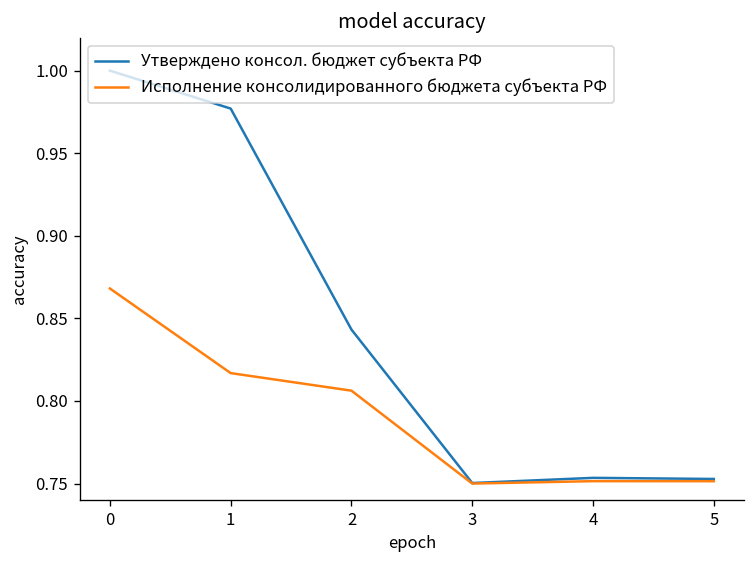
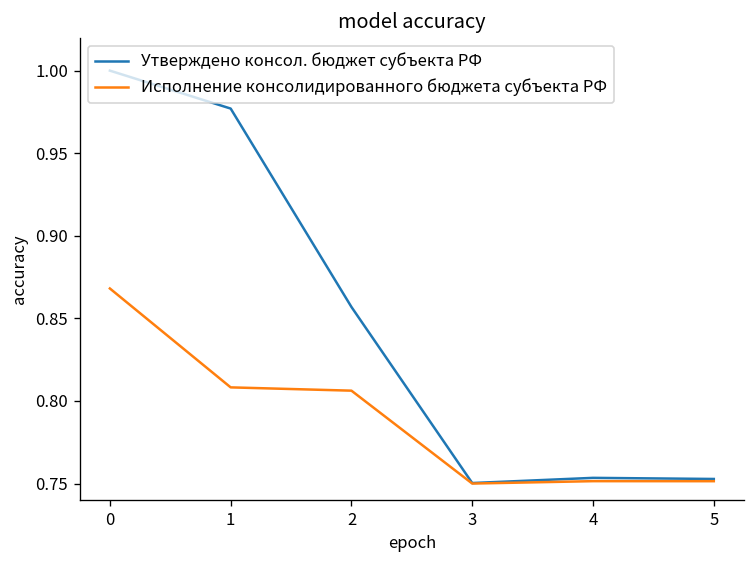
Исполнение консолидированного бюджета субъекта РФ, 1: 0.817 -> 0.808
Утверждено консол. бюджет субъекта РФ, 2: 0.843 -> 0.857
